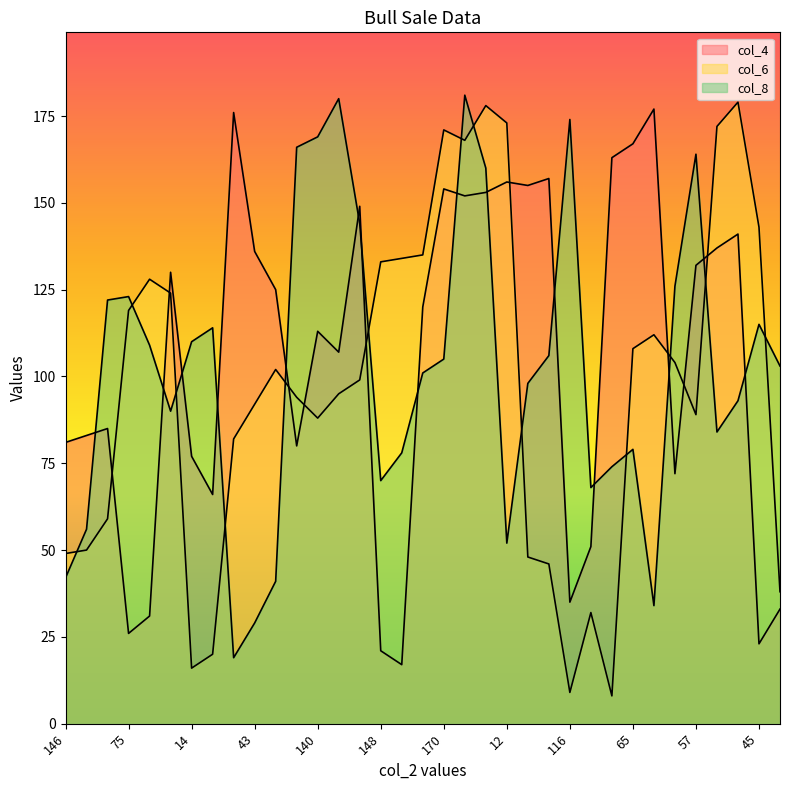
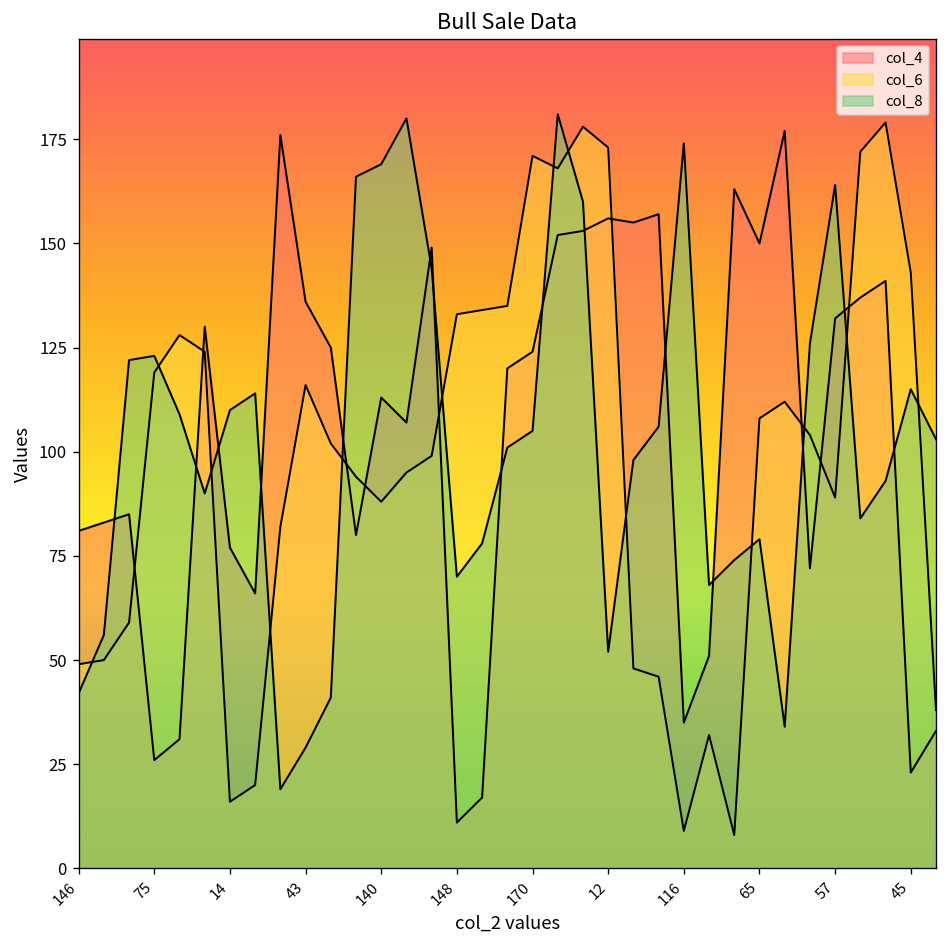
col_6, 43: 92 -> 116
col_4, 148: 21 -> 11
col_4, 170: 154 -> 124
col_4, 65: 167 -> 150
